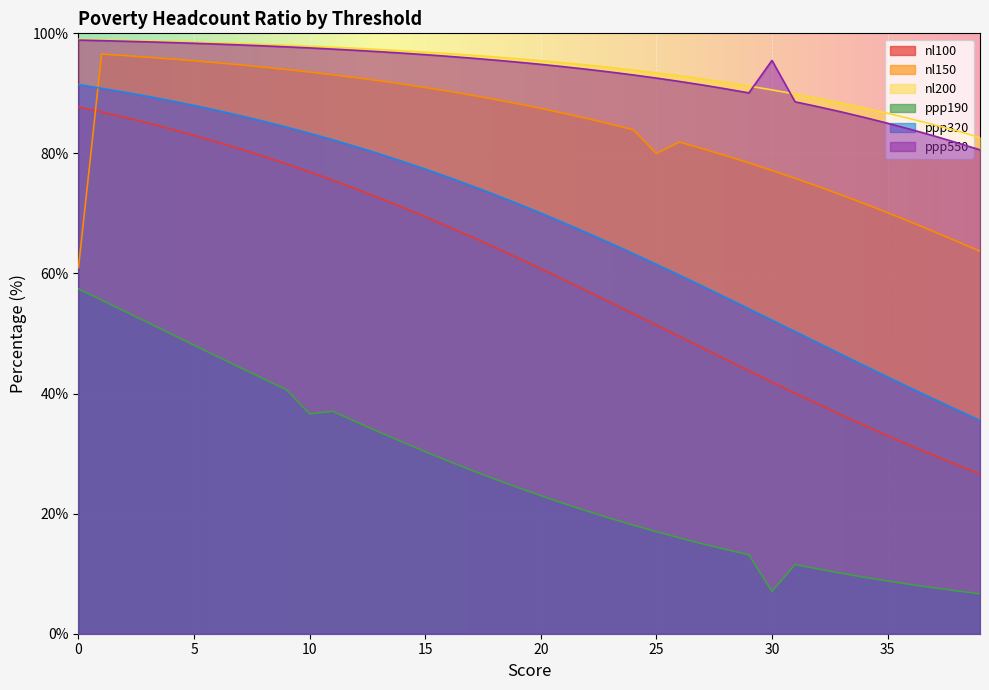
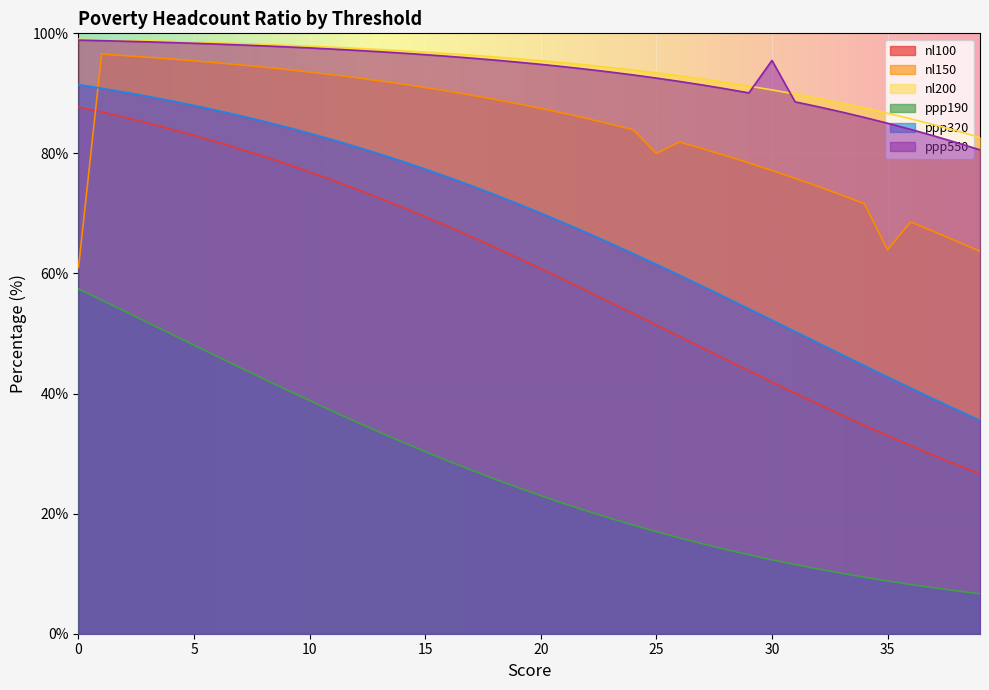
ppp190, 10: 37% -> 39%
ppp190, 30: 7% -> 12%
nl150, 35: 70% -> 64%
